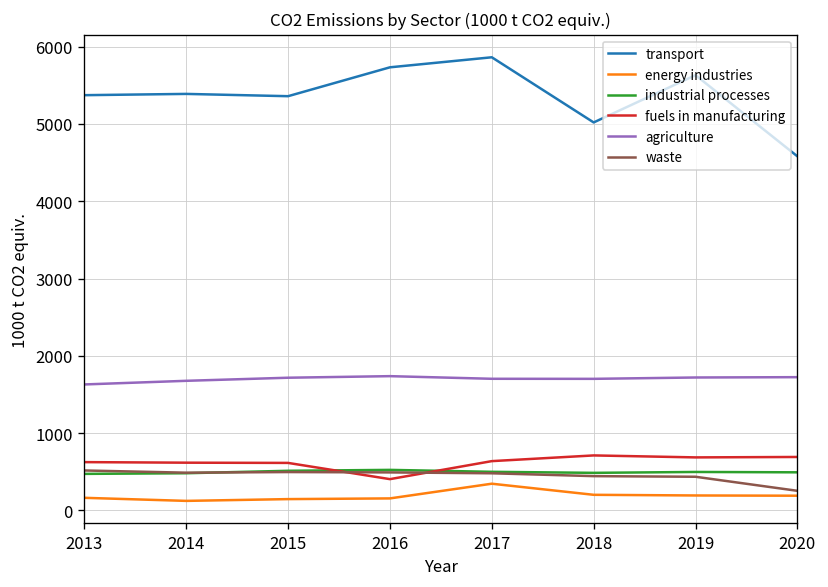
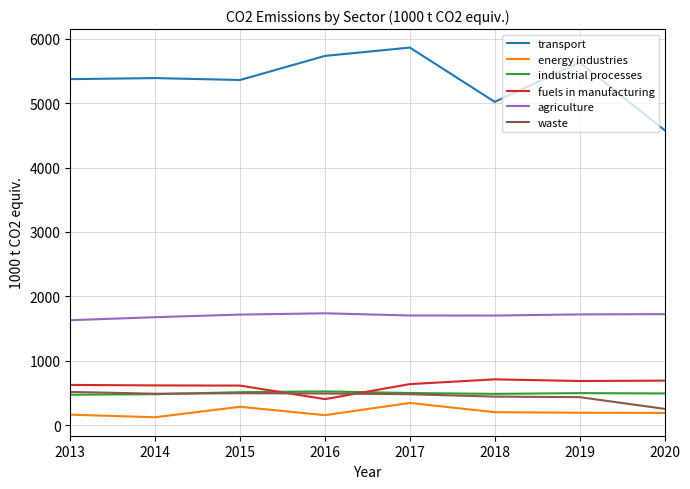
energy industries, 2015: 100 -> 300
